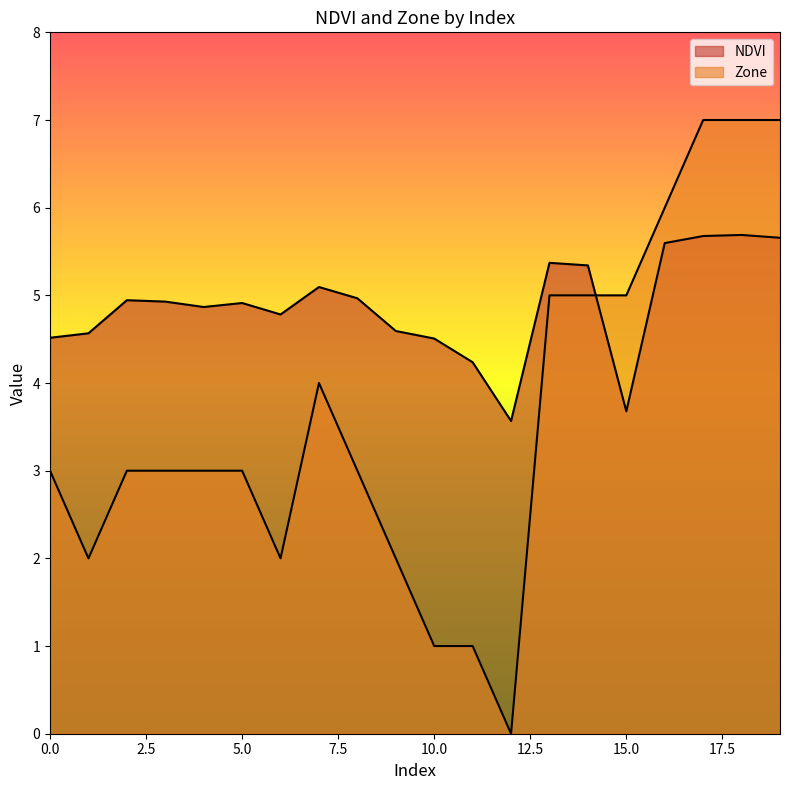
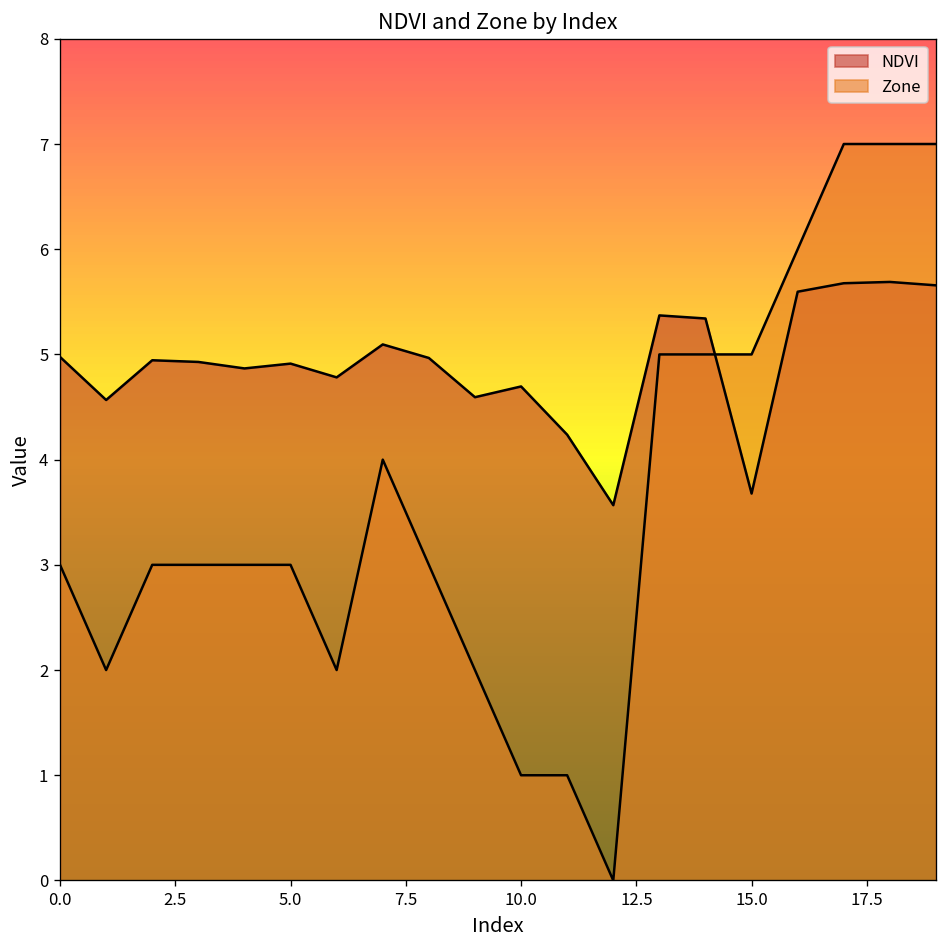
NDVI, 0.0: 4.5 -> 5.0
NDVI, 10.0: 4.5 -> 4.7
